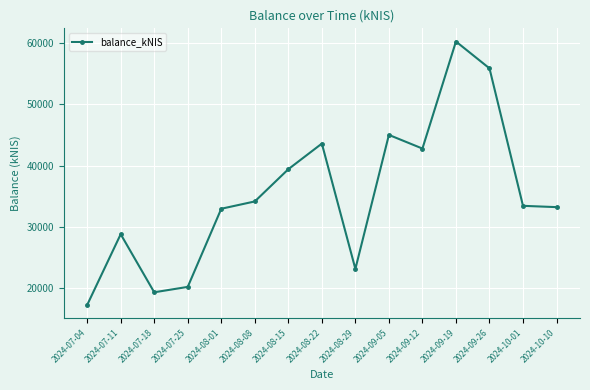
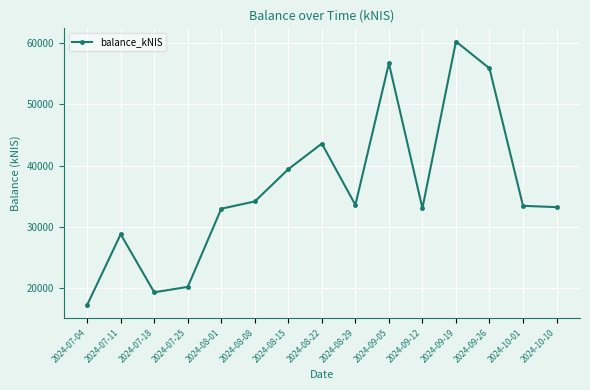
2024-08-29: 23000 -> 34000
2024-09-05: 45000 -> 57000
2024-09-12: 43000 -> 33000
